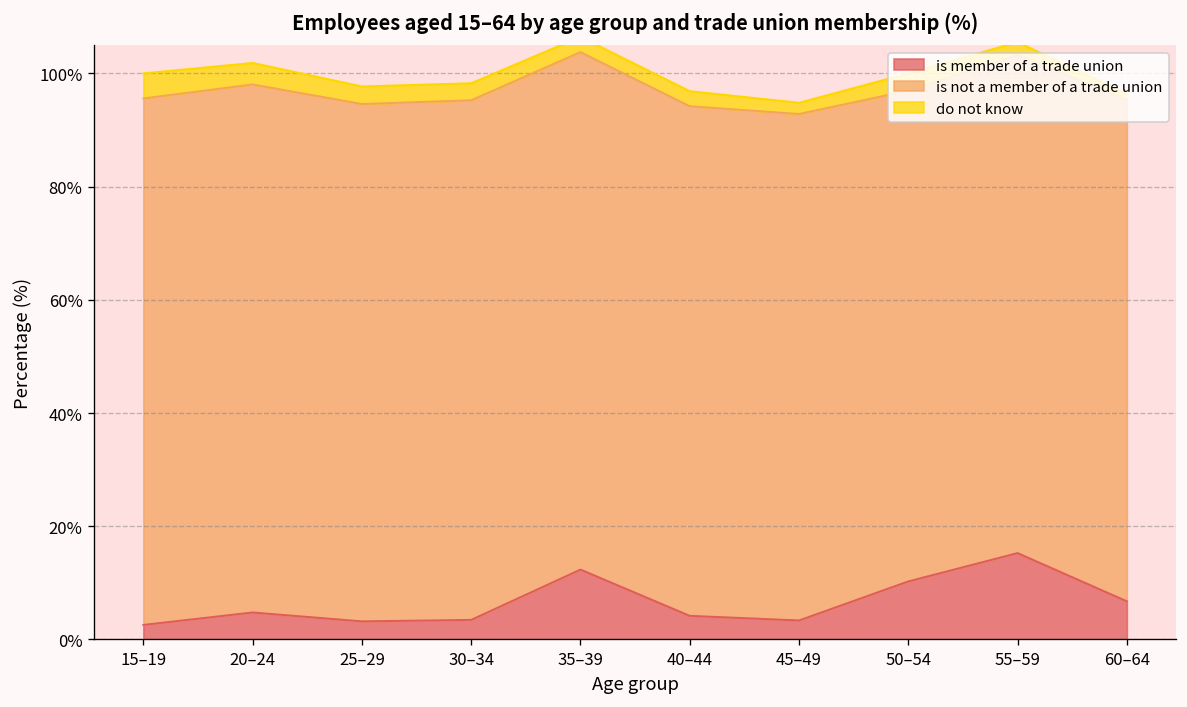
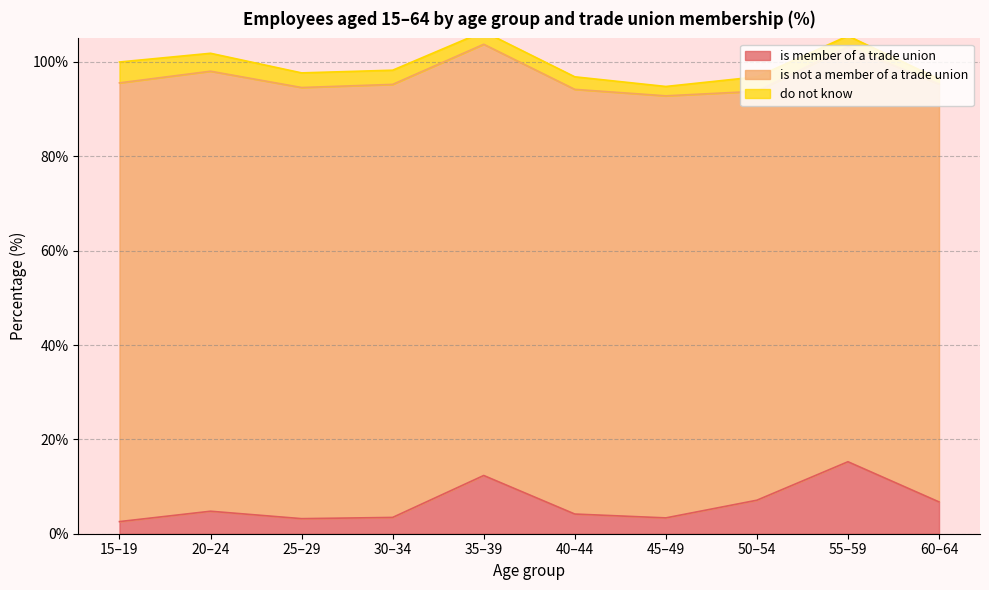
is member of a trade union, 50–54: 10% -> 7%
